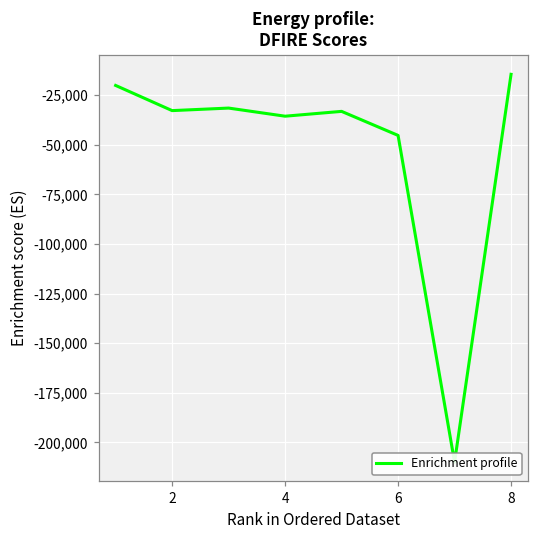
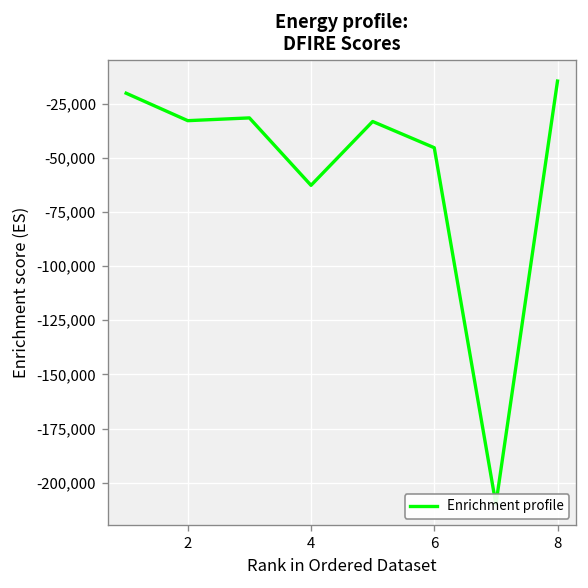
4: -36,000 -> -63,000
